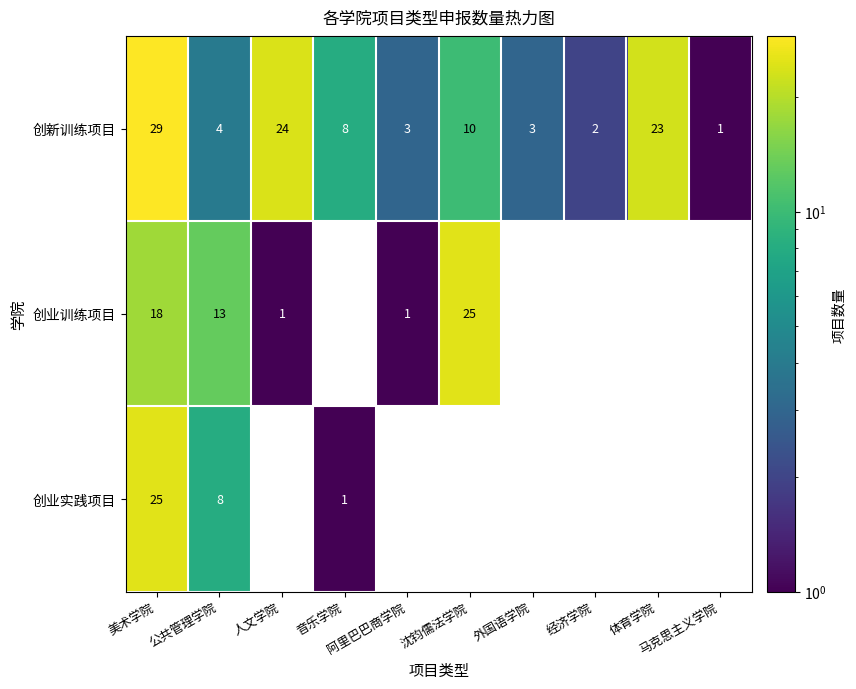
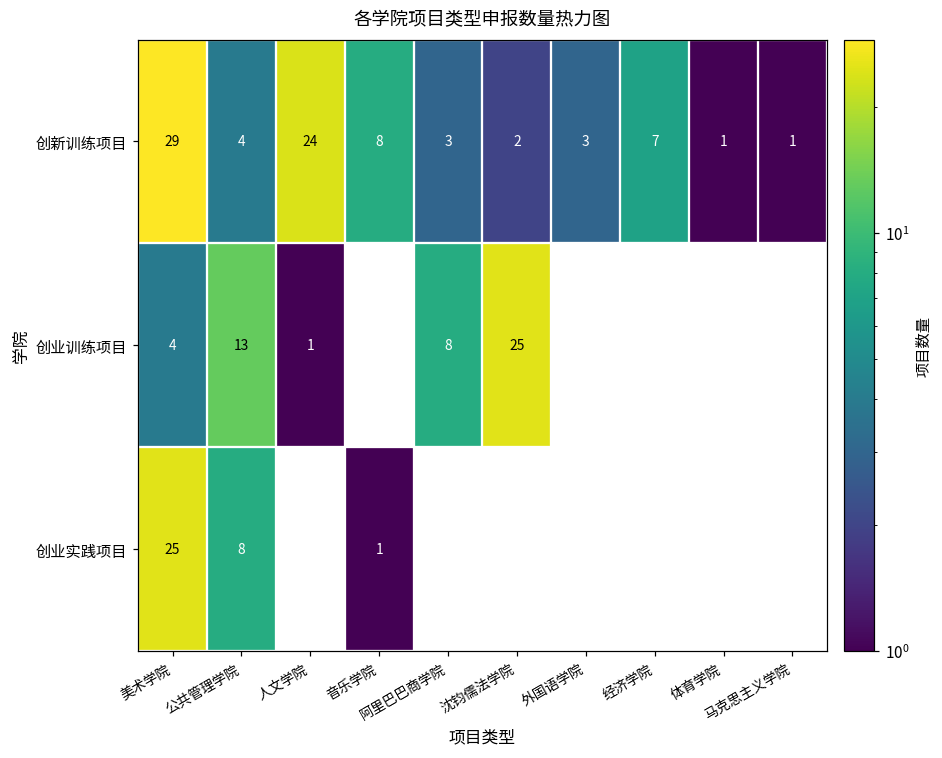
创新训练项目, 沈钧儒法学院: 10 -> 2
创新训练项目, 经济学院: 2 -> 7
创新训练项目, 体育学院: 23 -> 1
创业训练项目, 美术学院: 18 -> 4
创业训练项目, 阿里巴巴商学院: 1 -> 8
